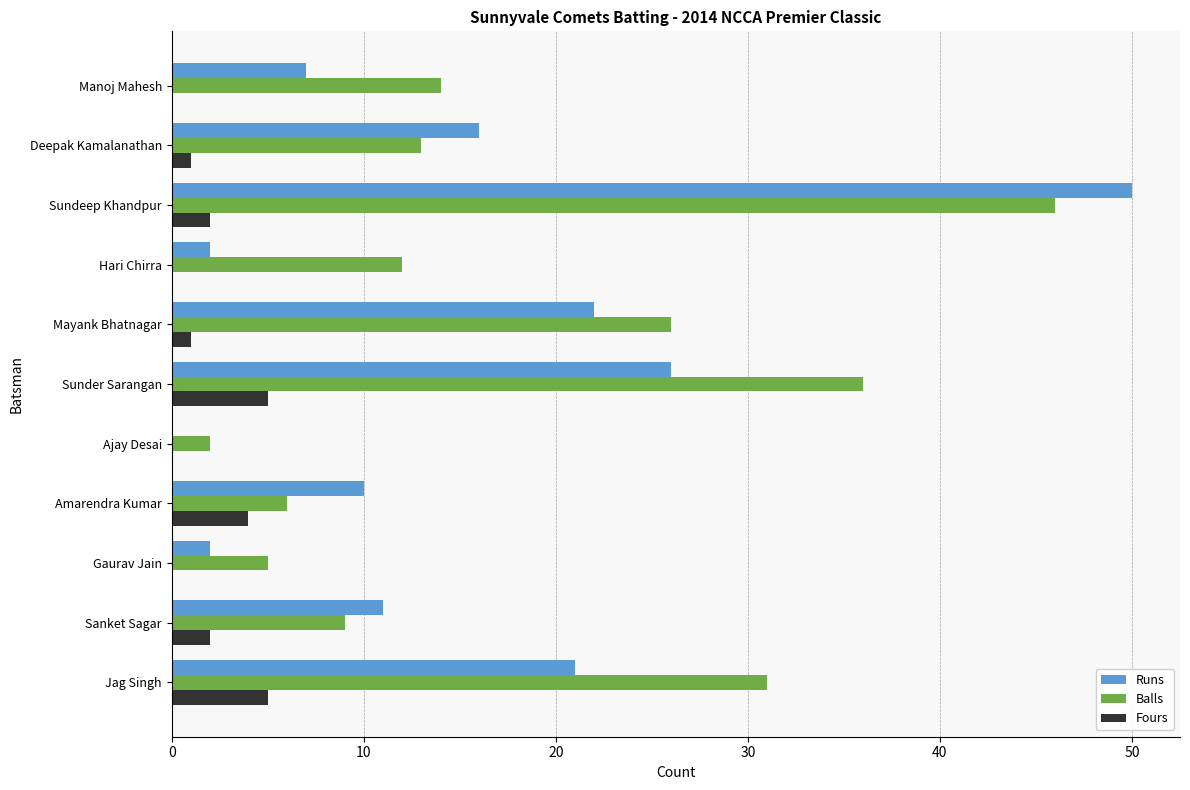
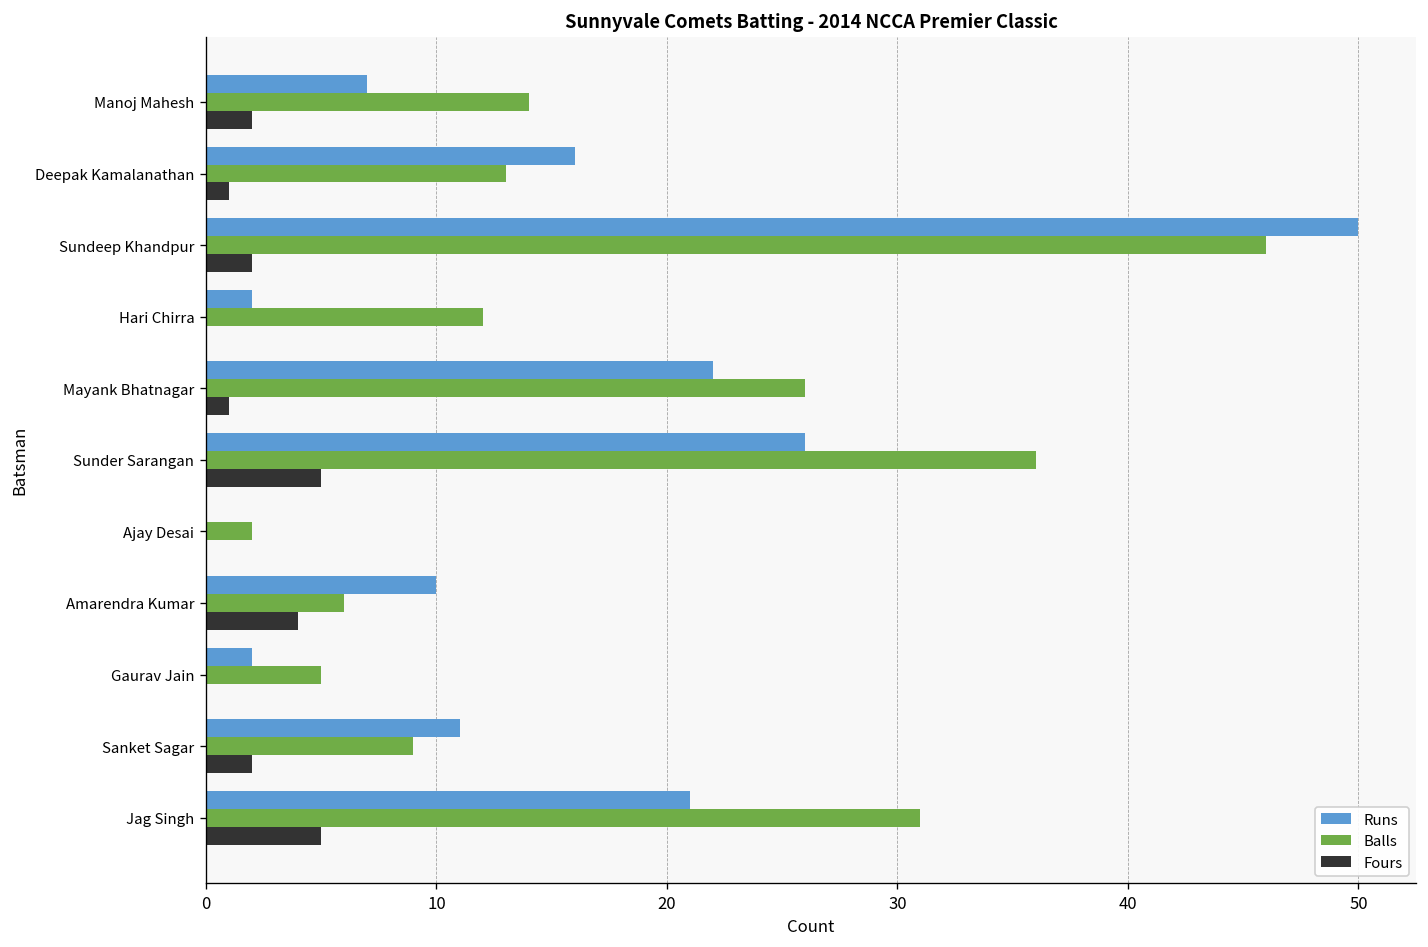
Fours, Manoj Mahesh: 0 -> 2
